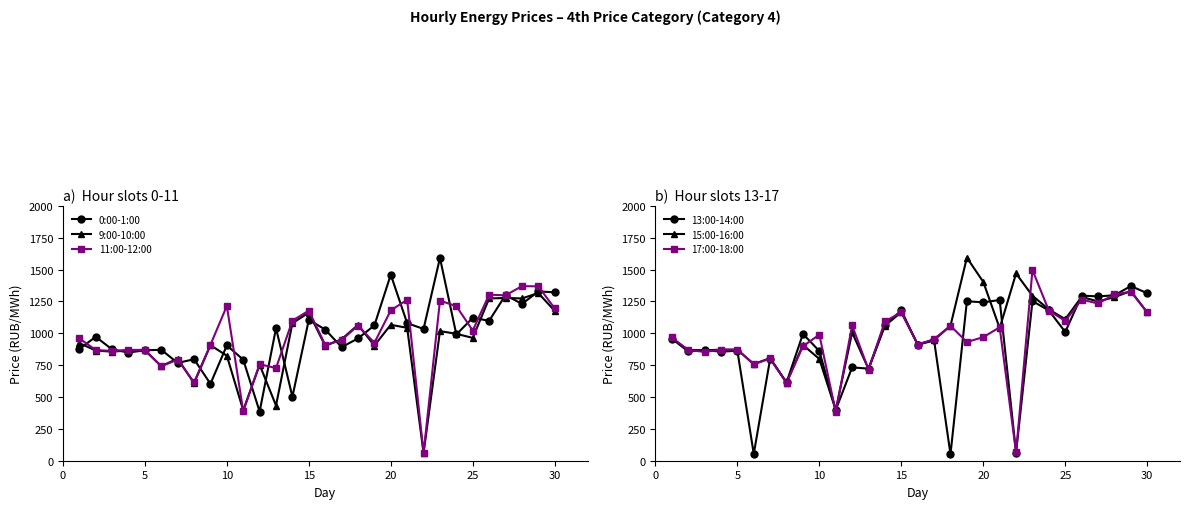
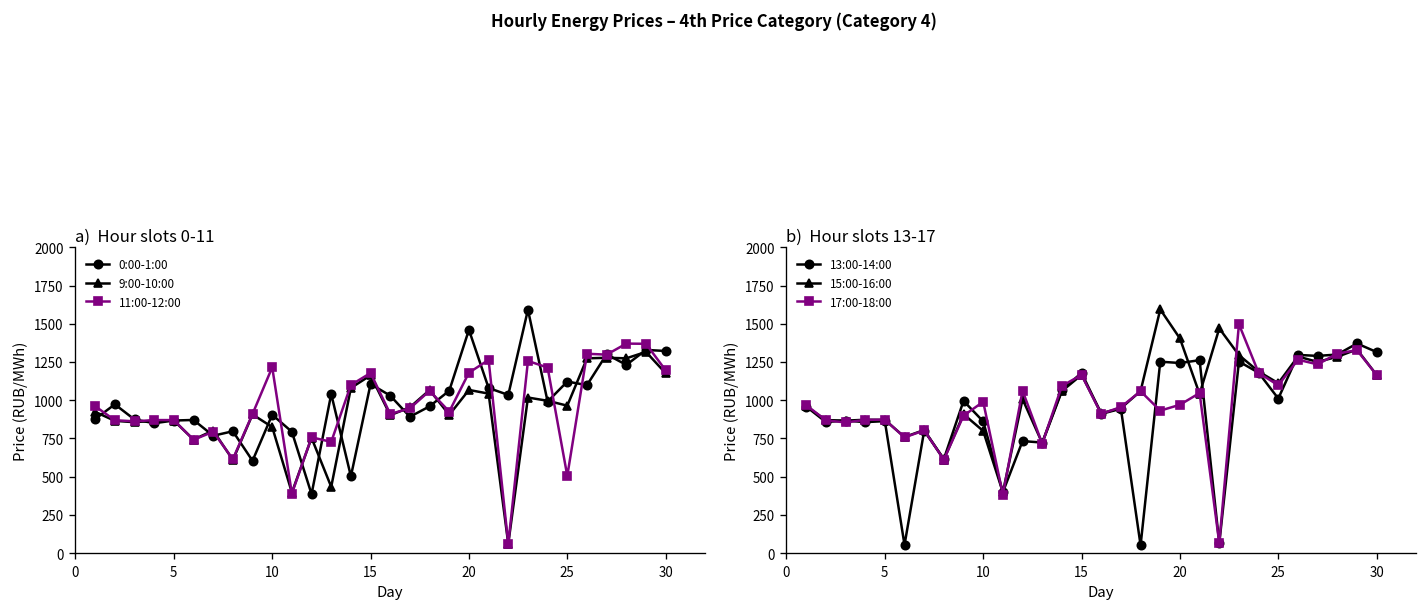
a) Hour slots 0-11, 11:00-12:00, 25: 1020 -> 500
